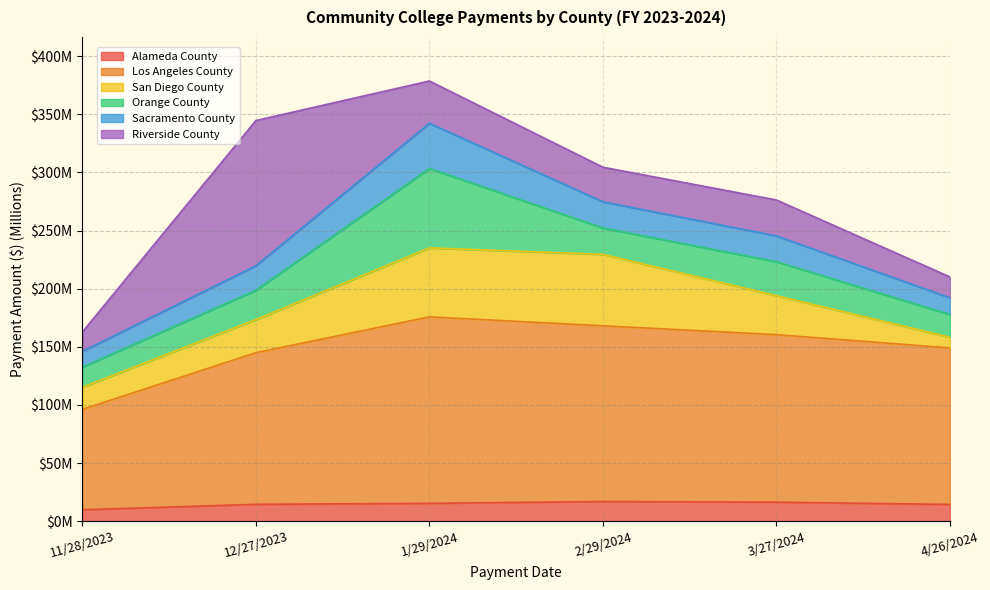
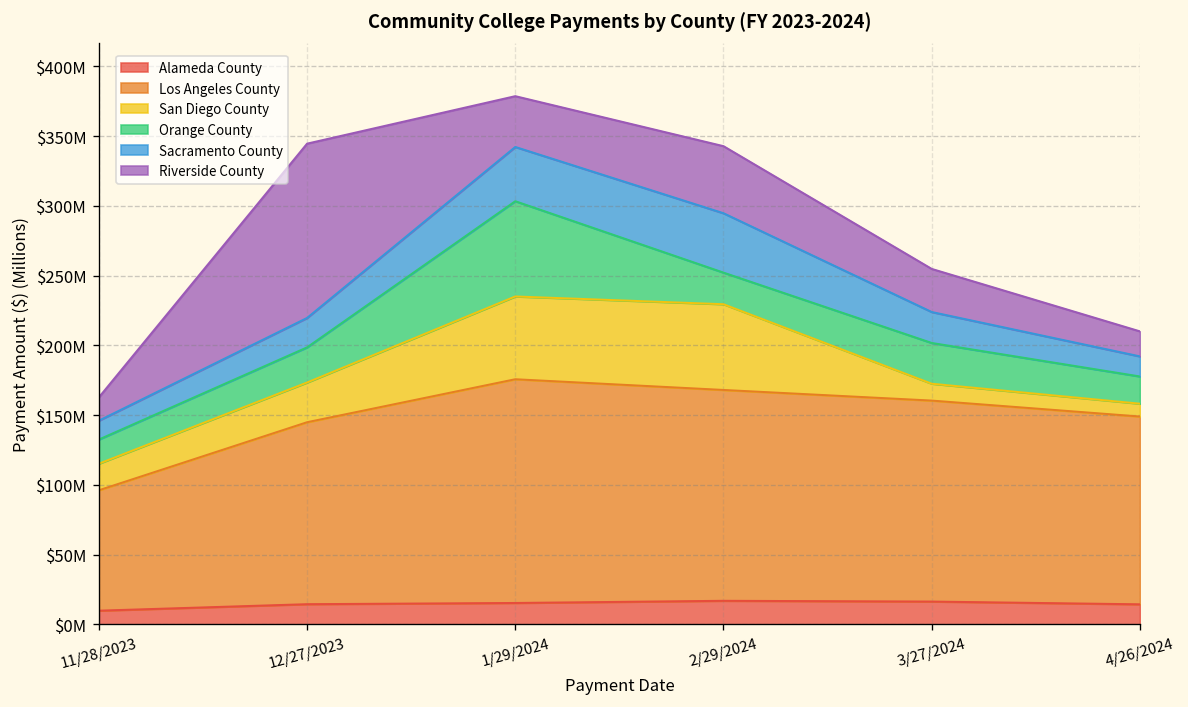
Sacramento County, 2/29/2024: $23000000 -> $43000000
Riverside County, 2/29/2024: $30000000 -> $48000000
San Diego County, 3/27/2024: $34000000 -> $12000000
